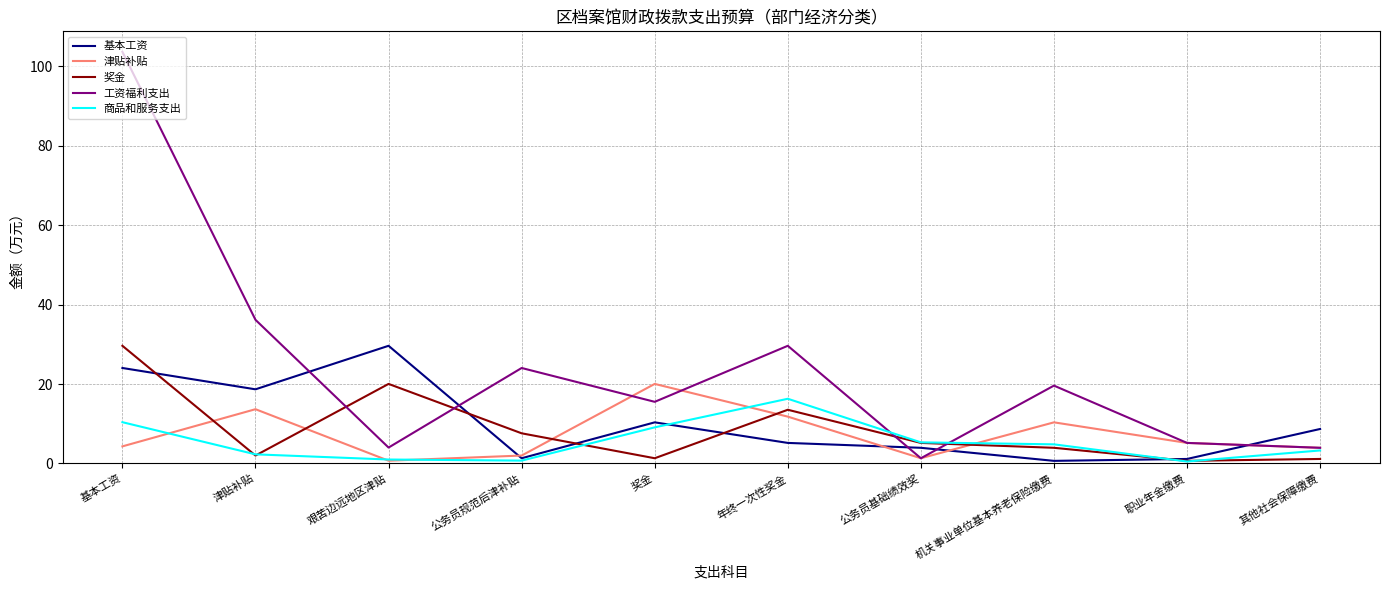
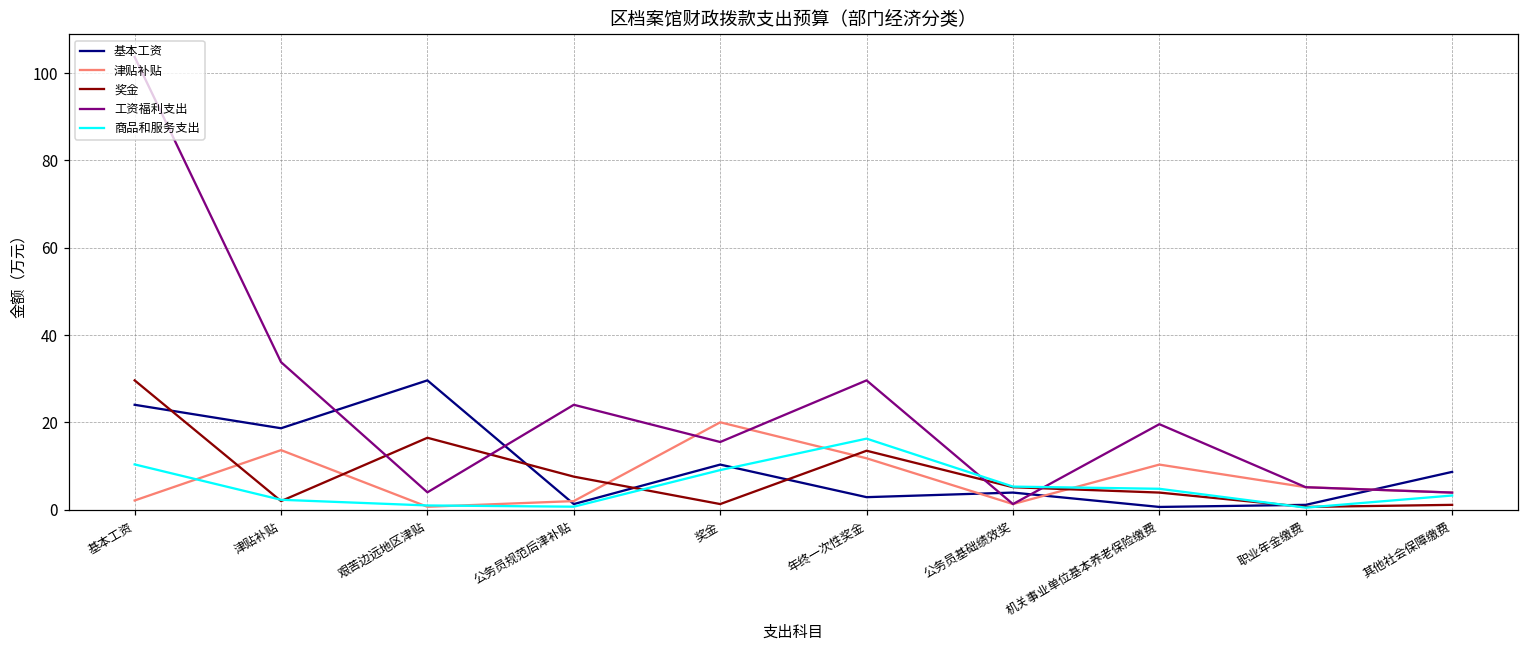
津贴补贴, 基本工资: 4 -> 2
工资福利支出, 津贴补贴: 36 -> 34
奖金, 艰苦边远地区津贴: 20 -> 17
基本工资, 年终一次性奖金: 5 -> 3
